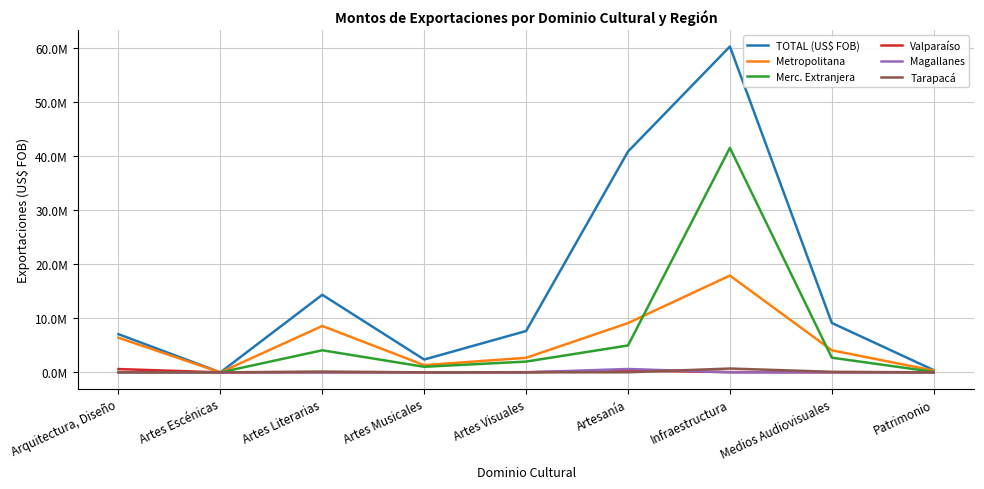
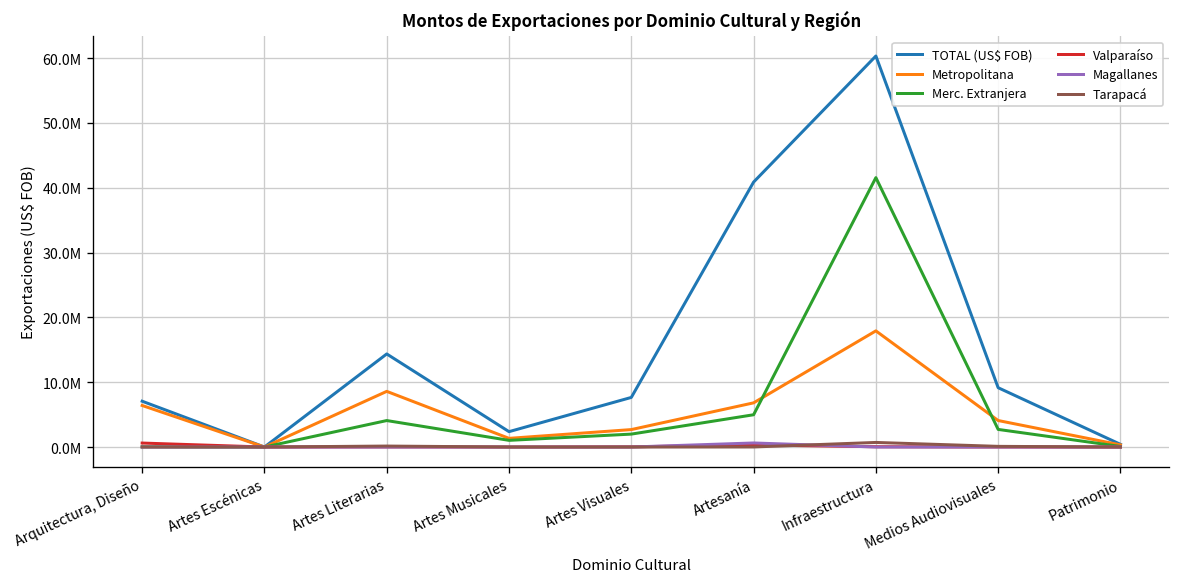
Metropolitana, Artesanía: 9000000 -> 7000000
